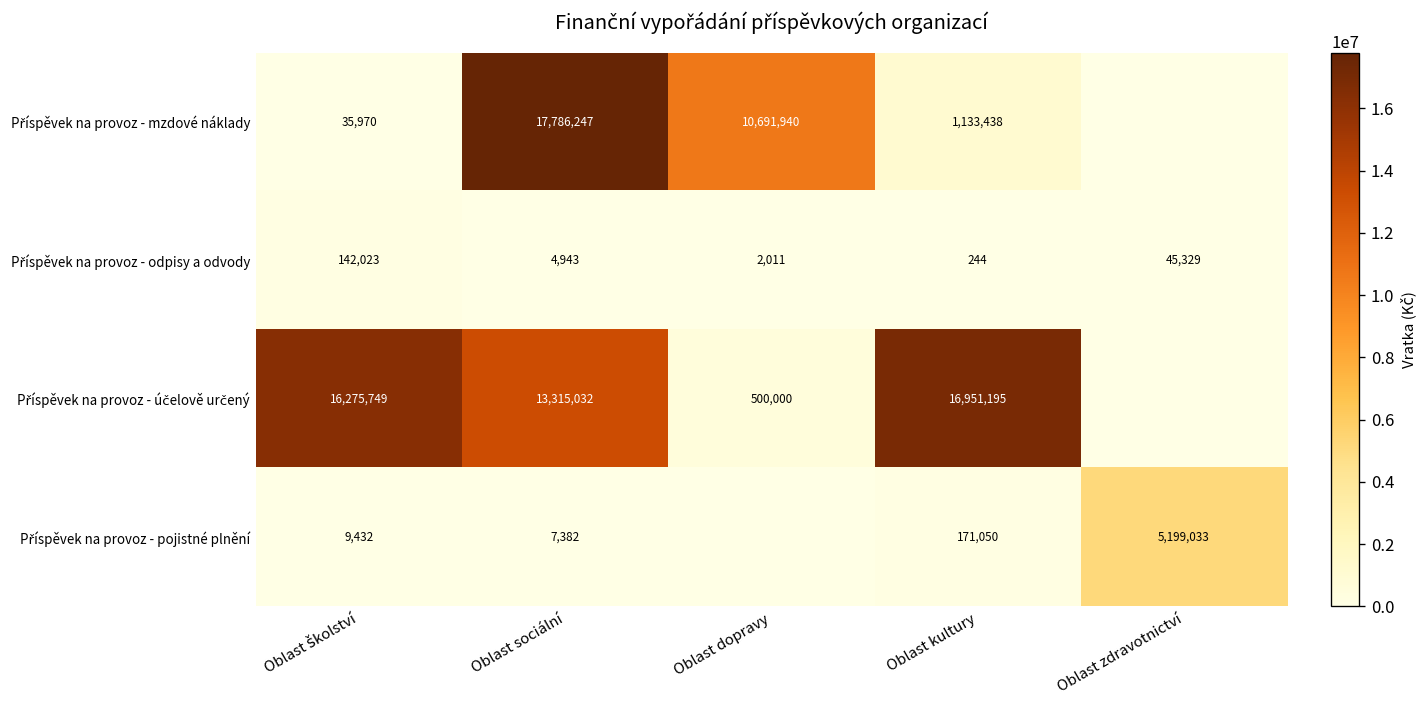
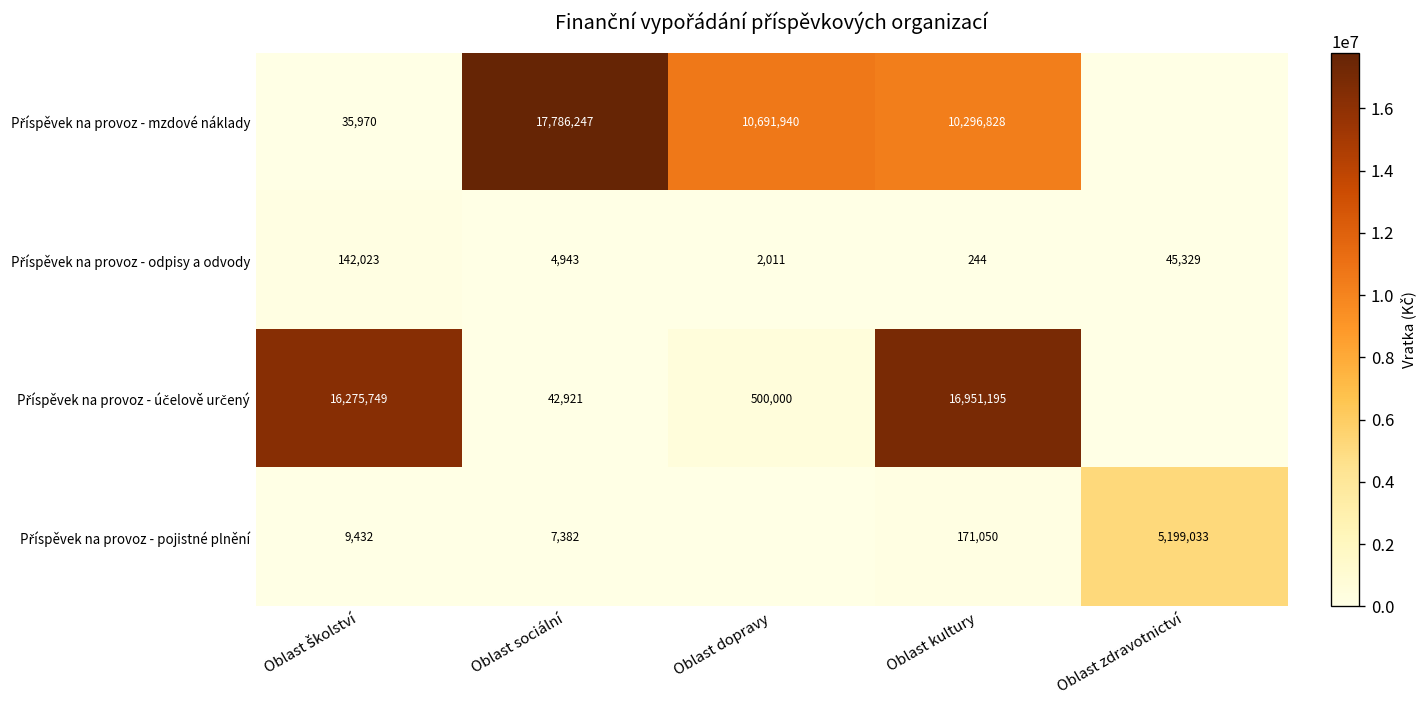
Příspěvek na provoz - mzdové náklady, Oblast kultury: 1,133,438 -> 10,296,828
Příspěvek na provoz - účelově určený, Oblast sociální: 13,315,032 -> 42,921
